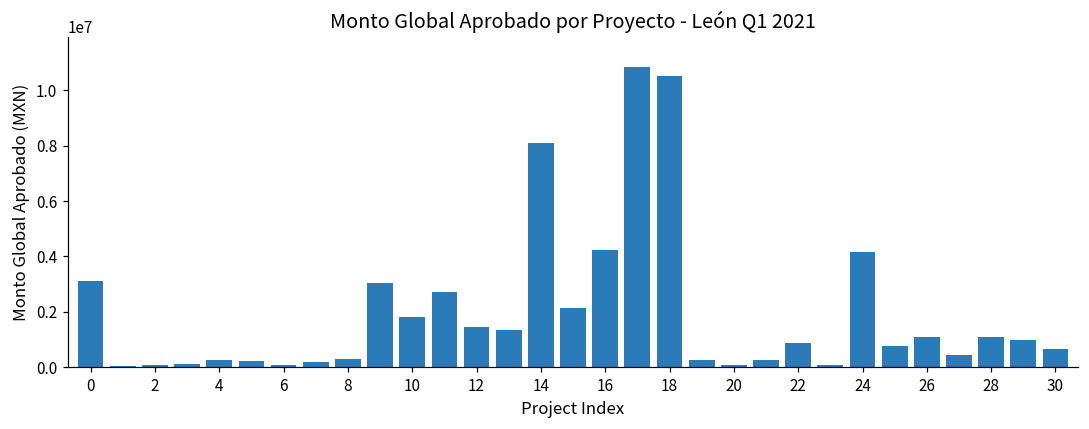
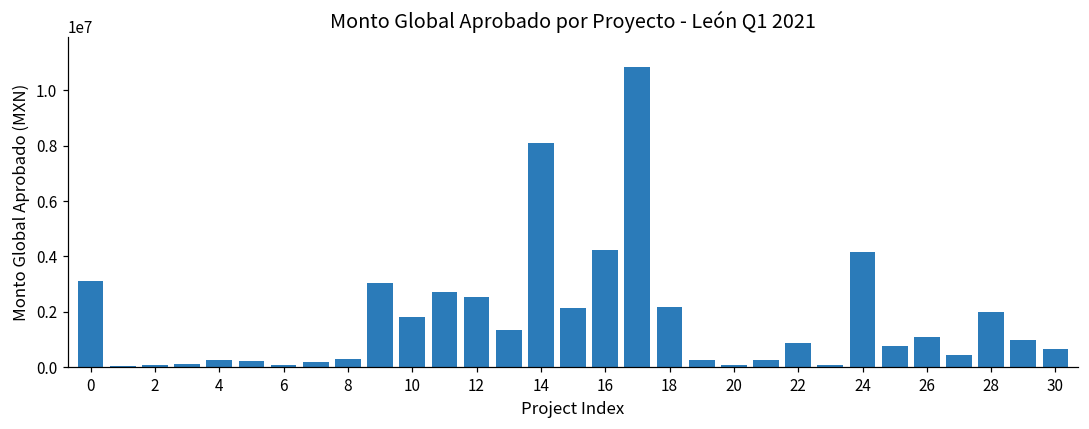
12: 1500000 -> 2500000
18: 10500000 -> 2200000
28: 1100000 -> 2000000
